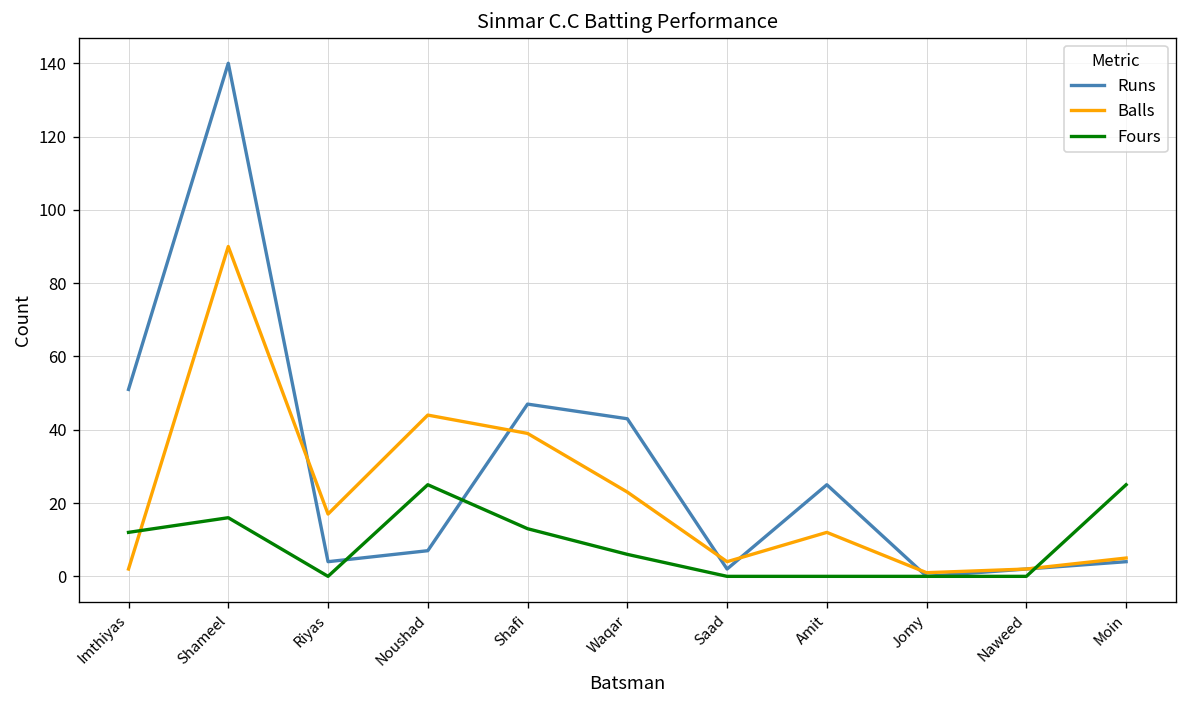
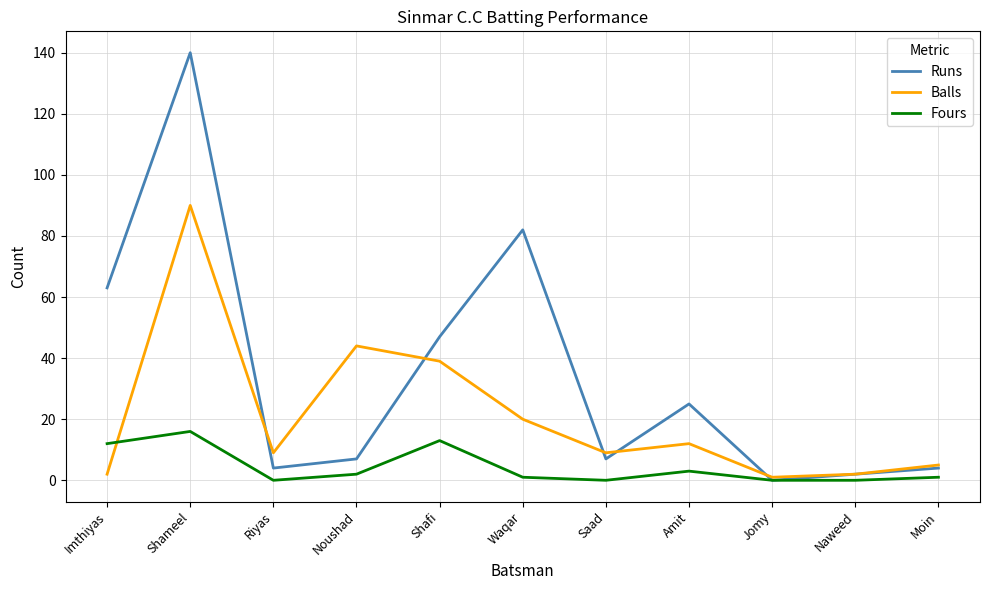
Runs, Imthiyas: 51 -> 63
Balls, Riyas: 17 -> 9
Fours, Noushad: 25 -> 2
Runs, Waqar: 43 -> 82
Balls, Waqar: 23 -> 20
Fours, Waqar: 6 -> 1
Runs, Saad: 2 -> 7
Balls, Saad: 4 -> 9
Fours, Amit: 0 -> 3
Fours, Moin: 25 -> 1
